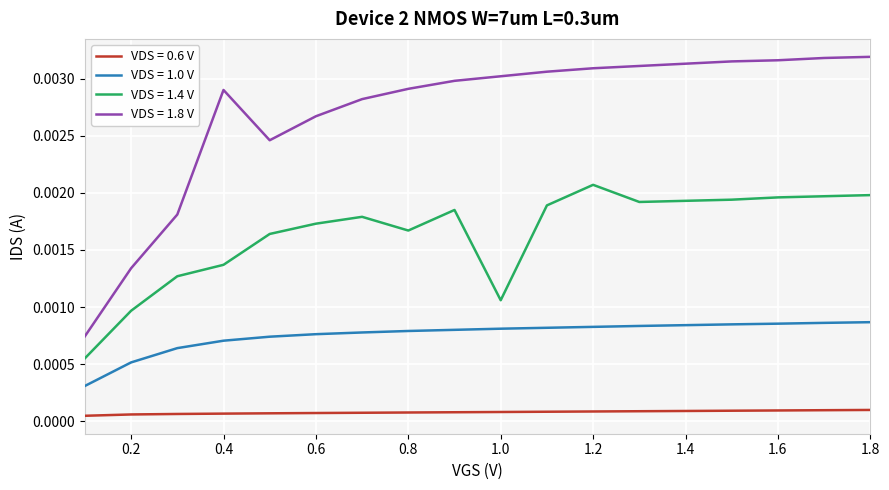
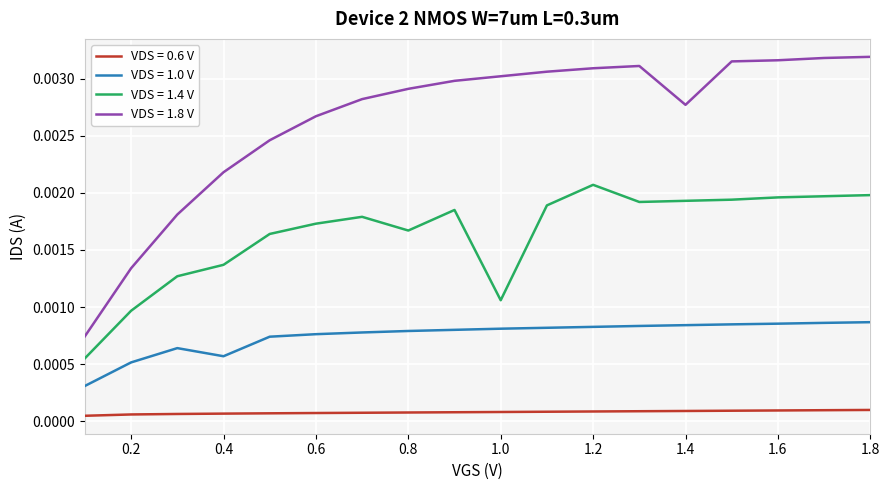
VDS = 1.0 V, 0.4: 0.00071 -> 0.00057
VDS = 1.8 V, 0.4: 0.00290 -> 0.00218
VDS = 1.8 V, 1.4: 0.00313 -> 0.00277
